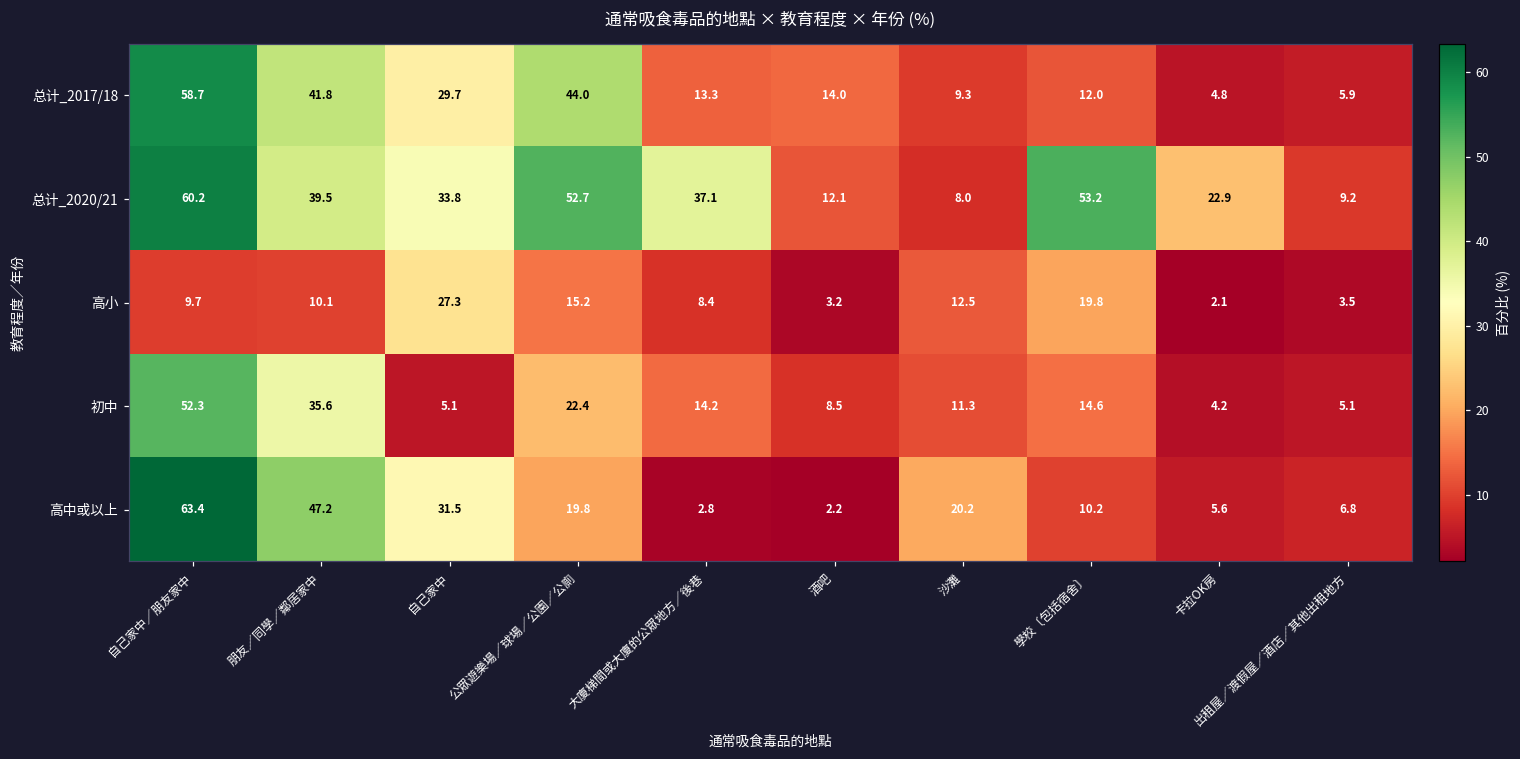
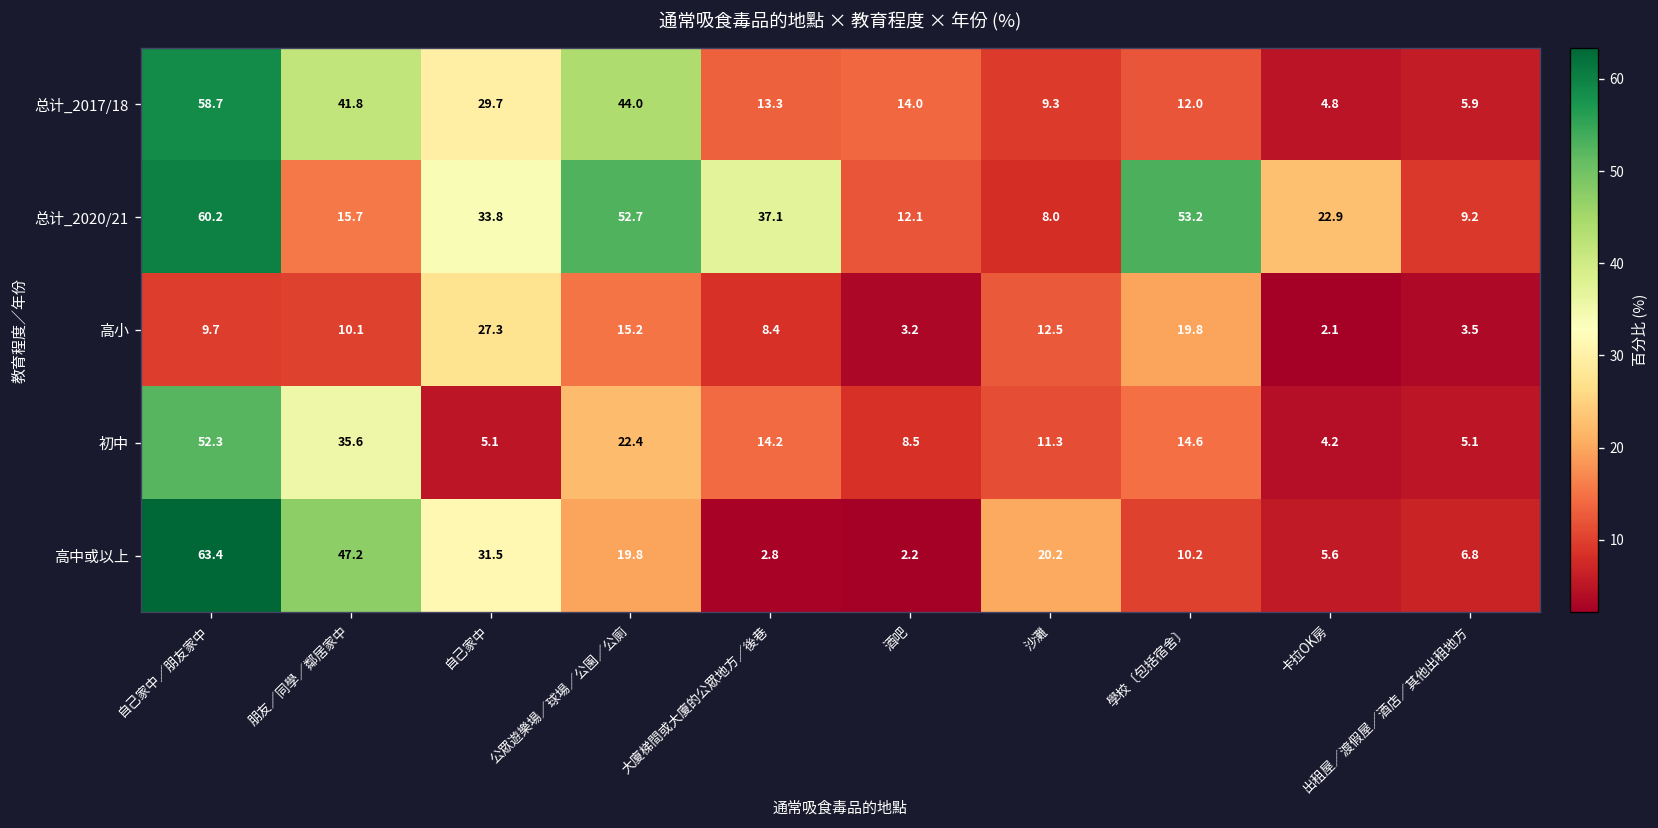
总计_2020/21, 朋友／同學／鄰居家中: 39.5 -> 15.7
